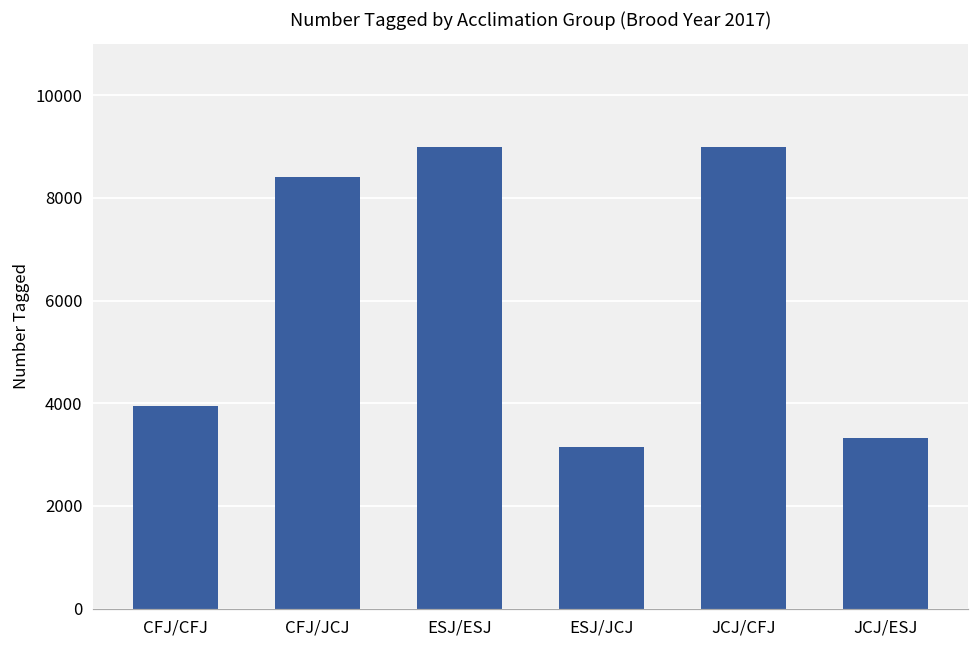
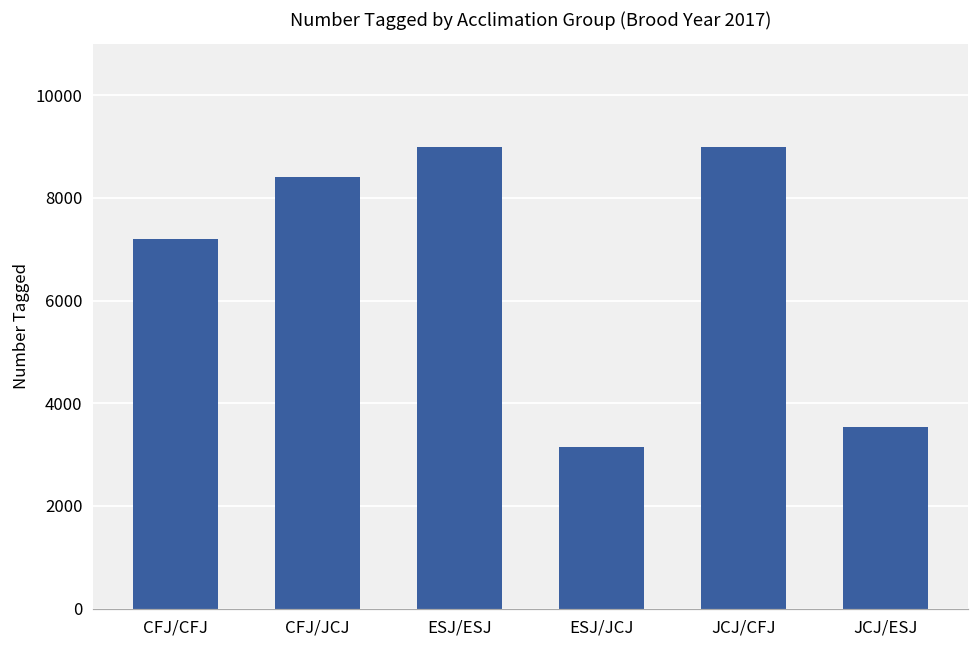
CFJ/CFJ: 3900 -> 7200
JCJ/ESJ: 3300 -> 3500
